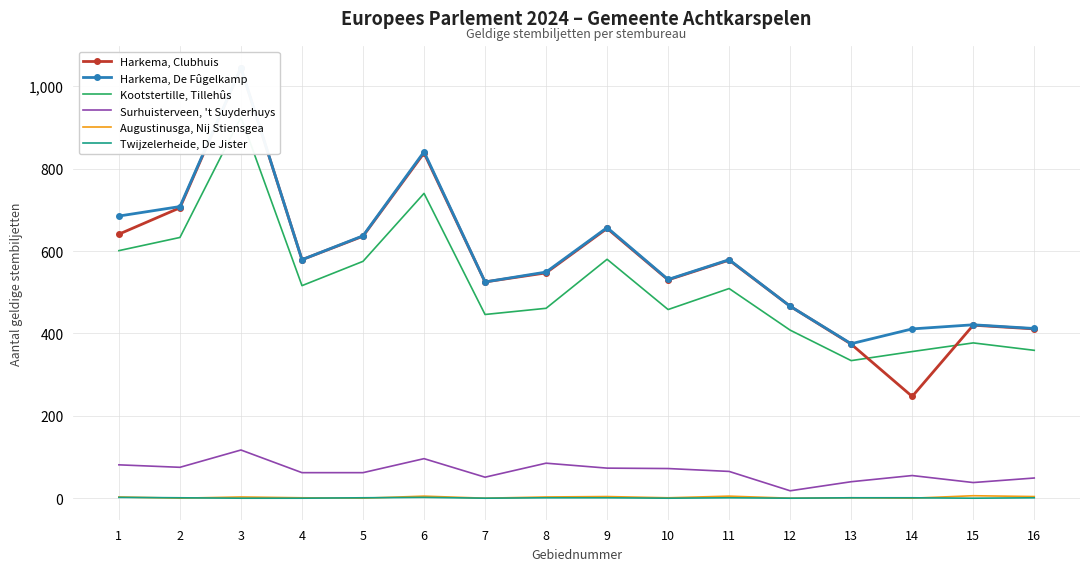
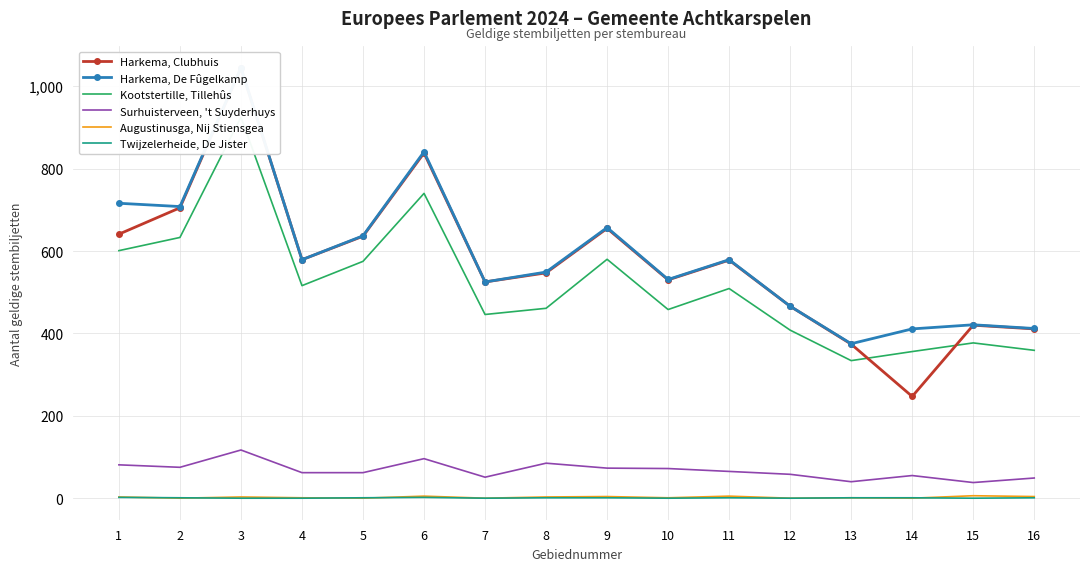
Harkema, De Fûgelkamp, 1: 690 -> 720
Surhuisterveen, 't Suyderhuys, 12: 20 -> 60
